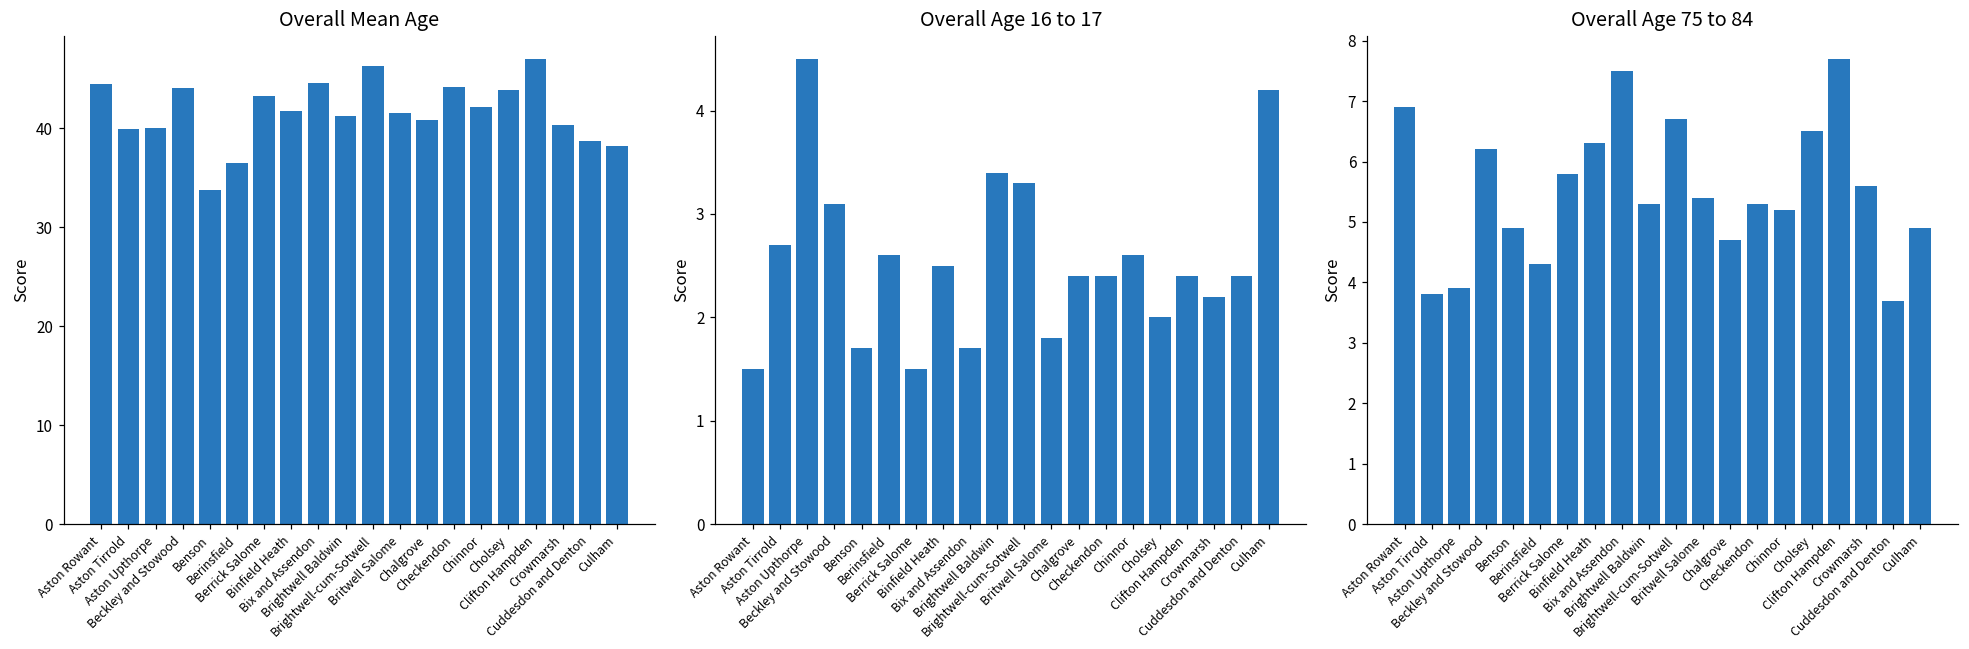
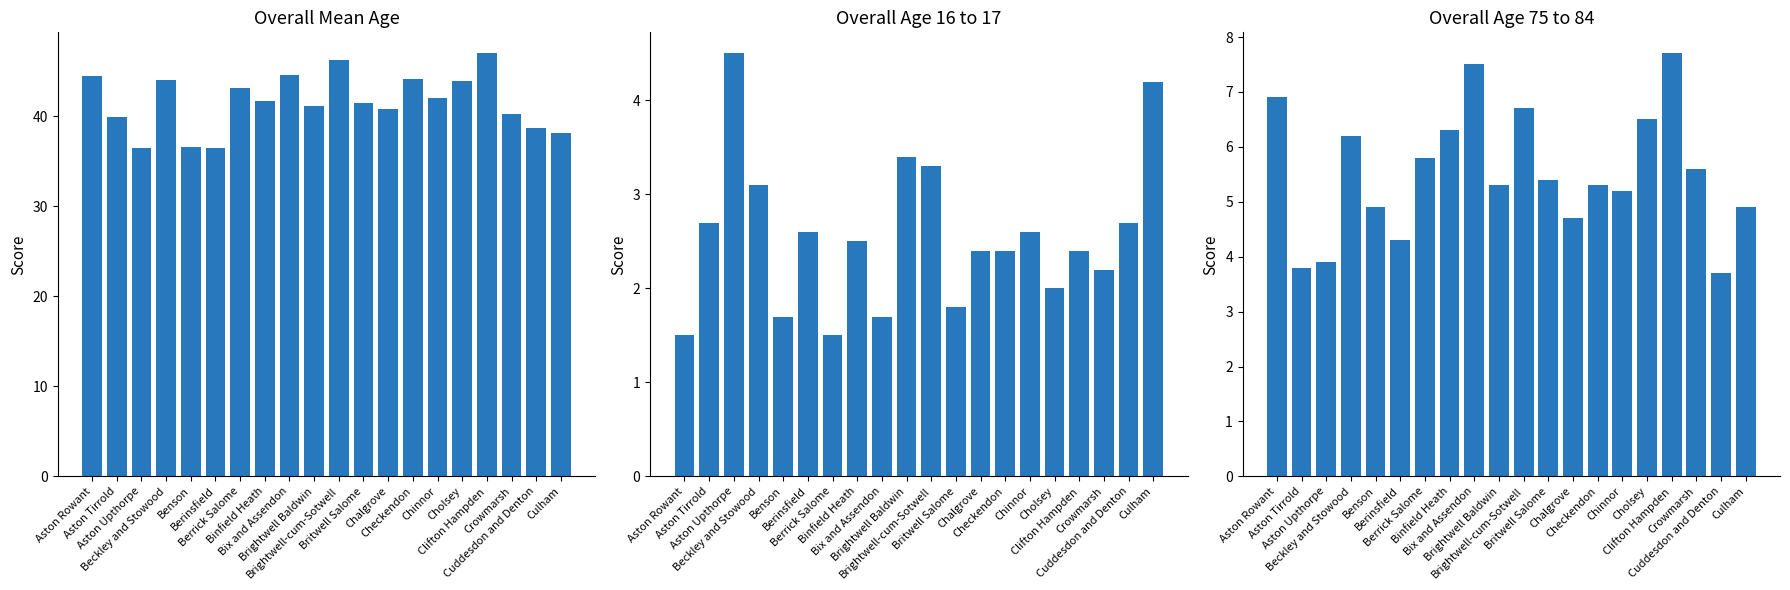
Overall Mean Age, Aston Upthorpe: 40 -> 37
Overall Mean Age, Benson: 34 -> 37
Overall Age 16 to 17, Cuddesdon and Denton: 2.4 -> 2.7
